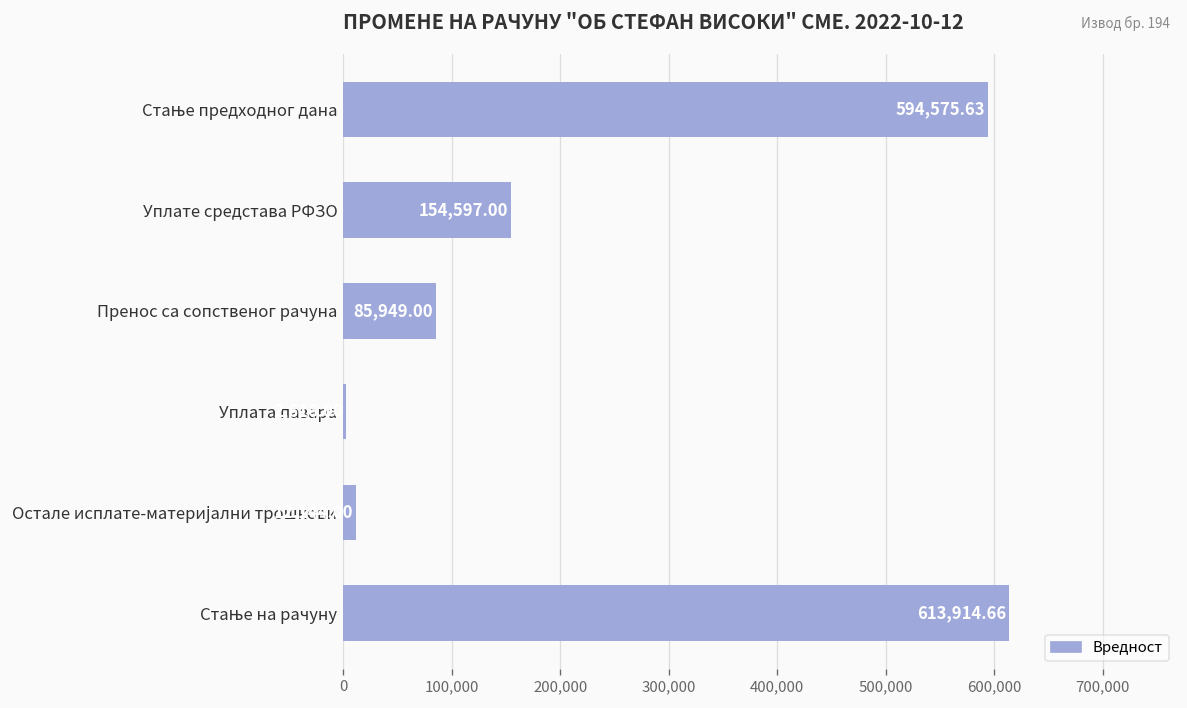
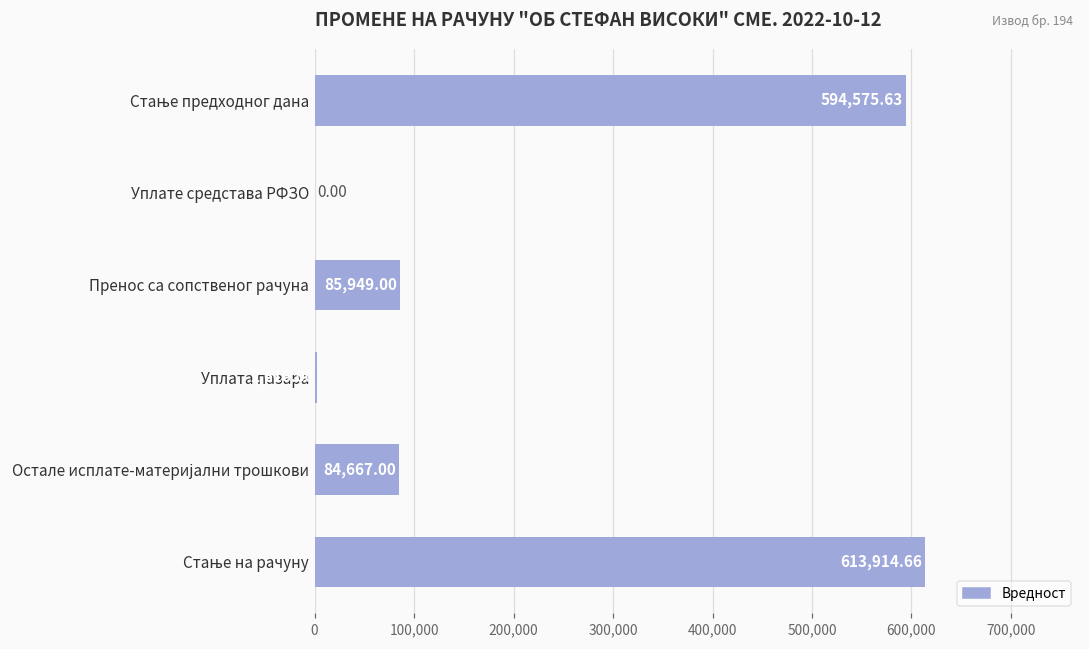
Уплате средстава РФЗО: 154,597.00 -> 0.00
Остале исплате-материјални трошкови: 10,000 -> 80,000
